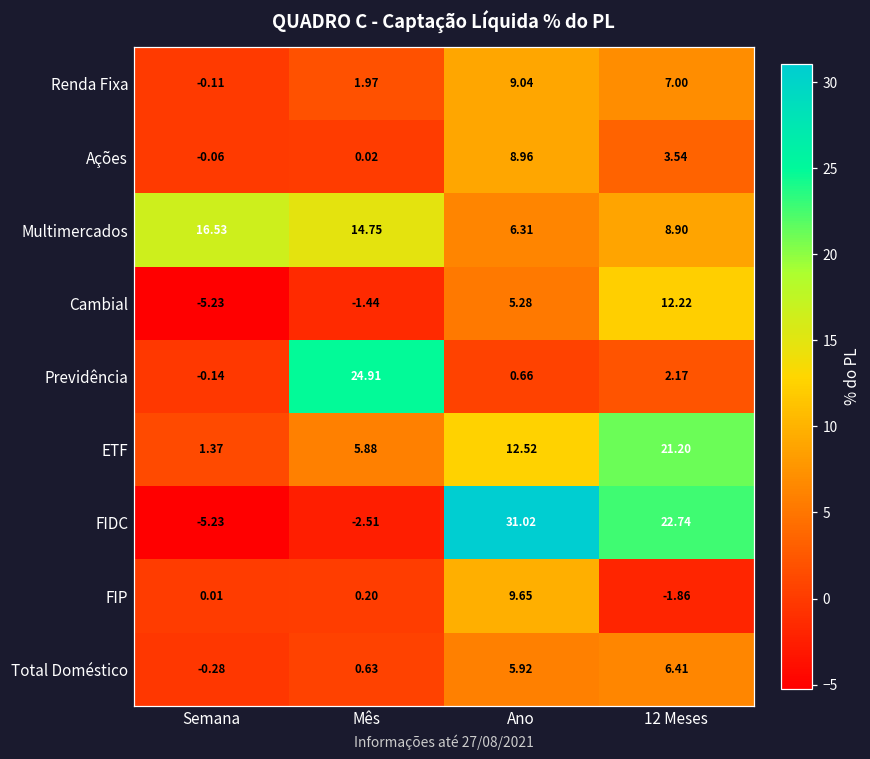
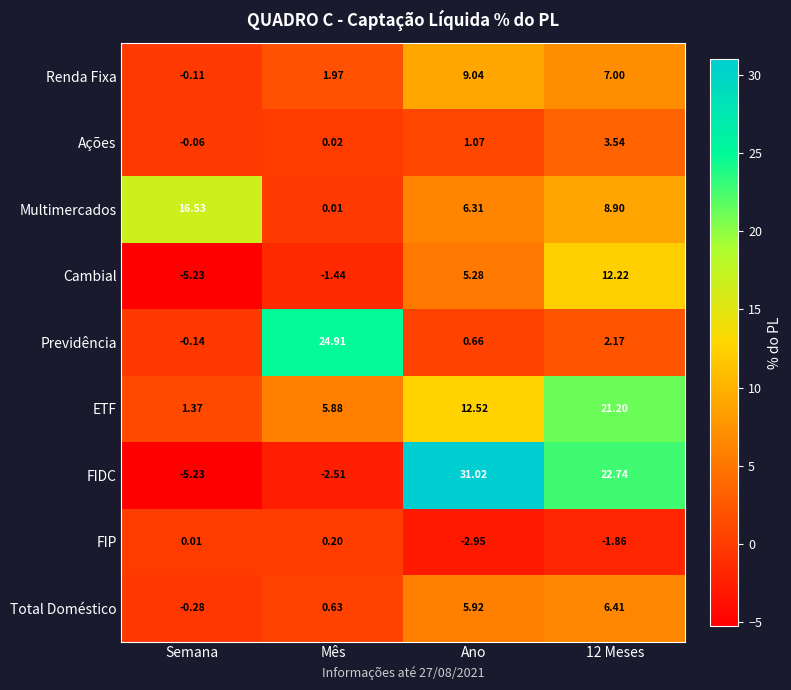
Ações, Ano: 8.96 -> 1.07
Multimercados, Mês: 14.75 -> 0.01
FIP, Ano: 9.65 -> -2.95
